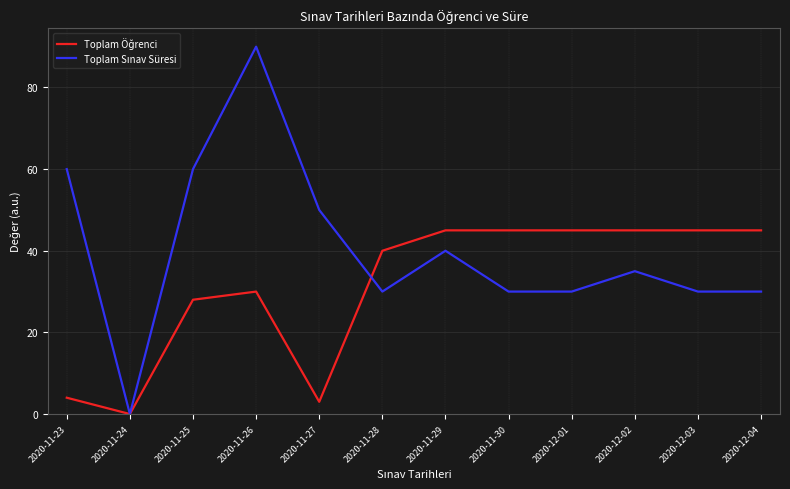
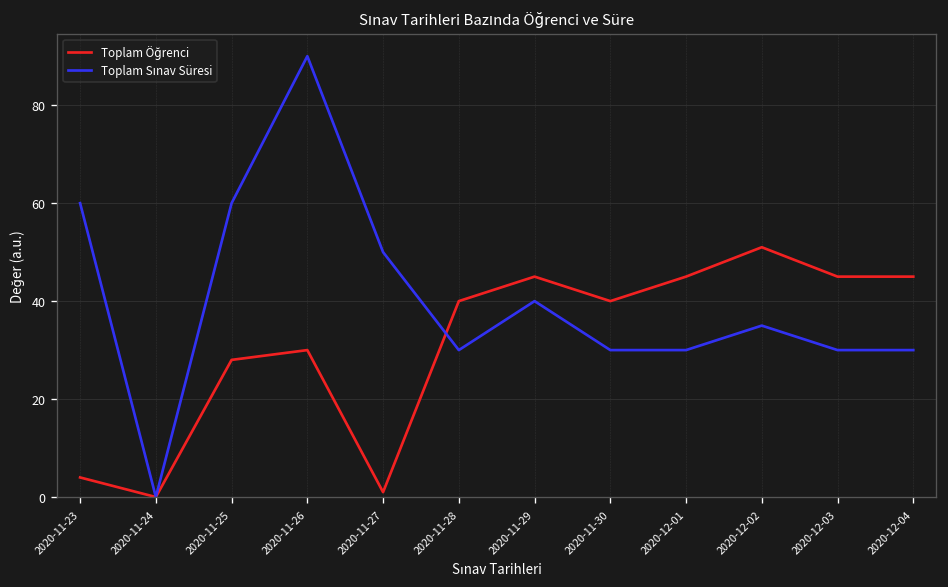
Toplam Öğrenci, 2020-11-27: 3 -> 1
Toplam Öğrenci, 2020-11-30: 45 -> 40
Toplam Öğrenci, 2020-12-02: 45 -> 51
